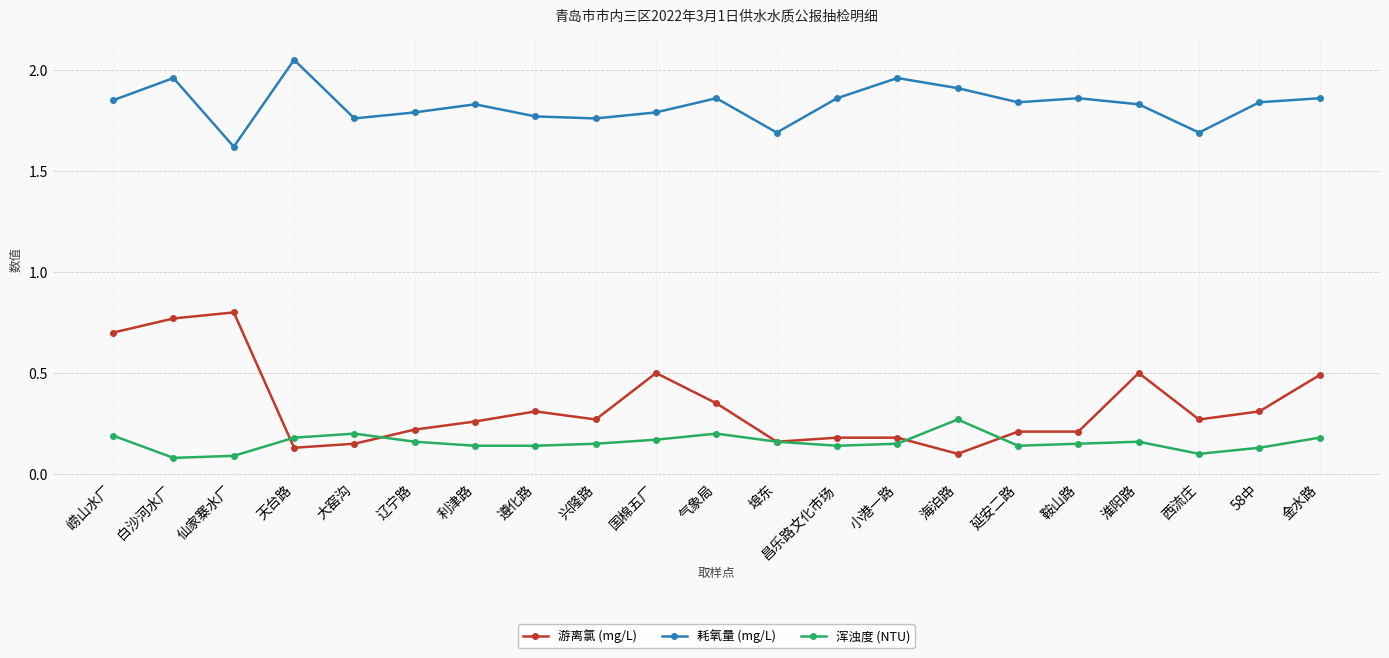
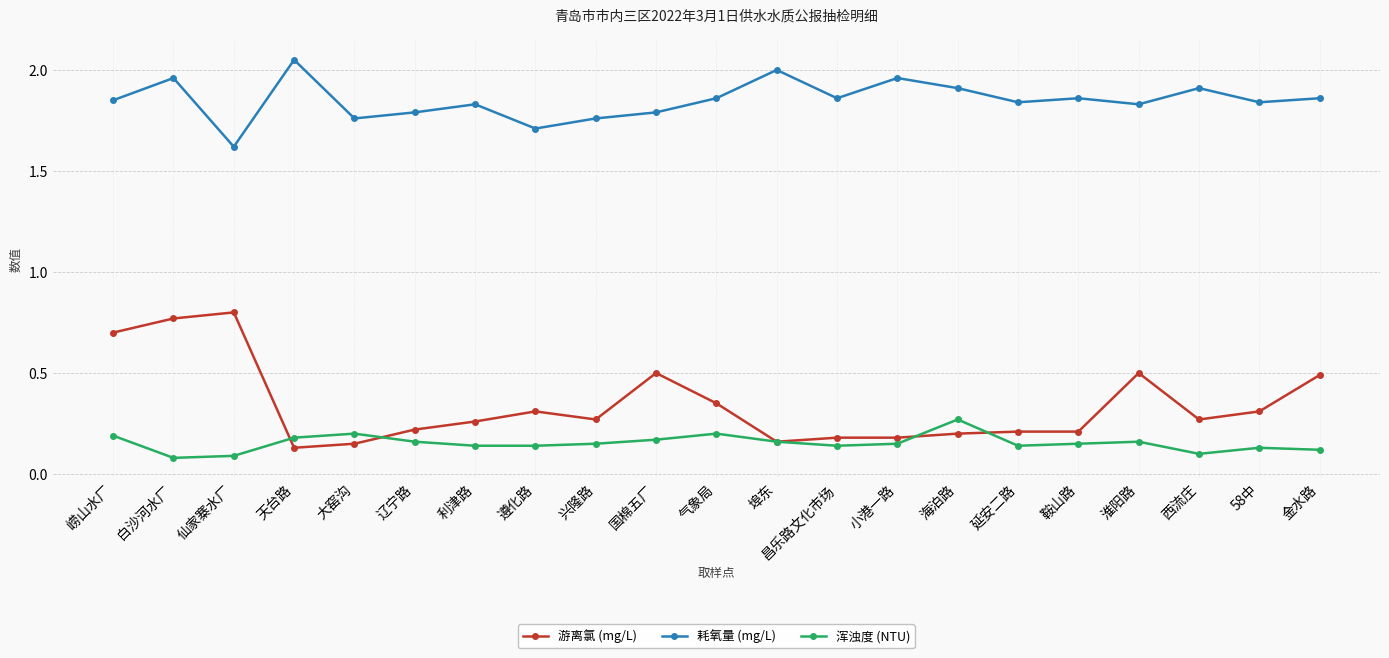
耗氧量 (mg/L), 遵化路: 1.77 -> 1.71
耗氧量 (mg/L), 埠东: 1.69 -> 2.00
游离氯 (mg/L), 海泊路: 0.1 -> 0.2
耗氧量 (mg/L), 西流庄: 1.69 -> 1.91
浑浊度 (NTU), 金水路: 0.18 -> 0.12
